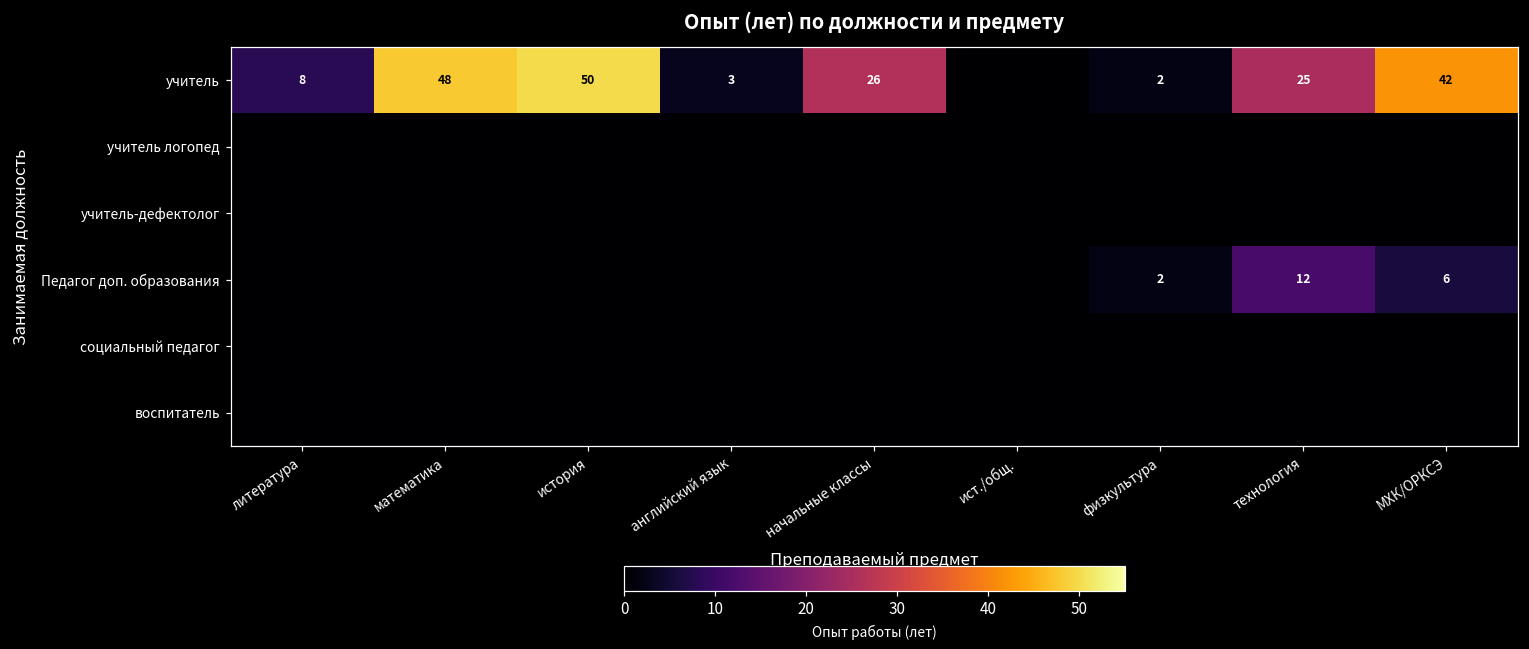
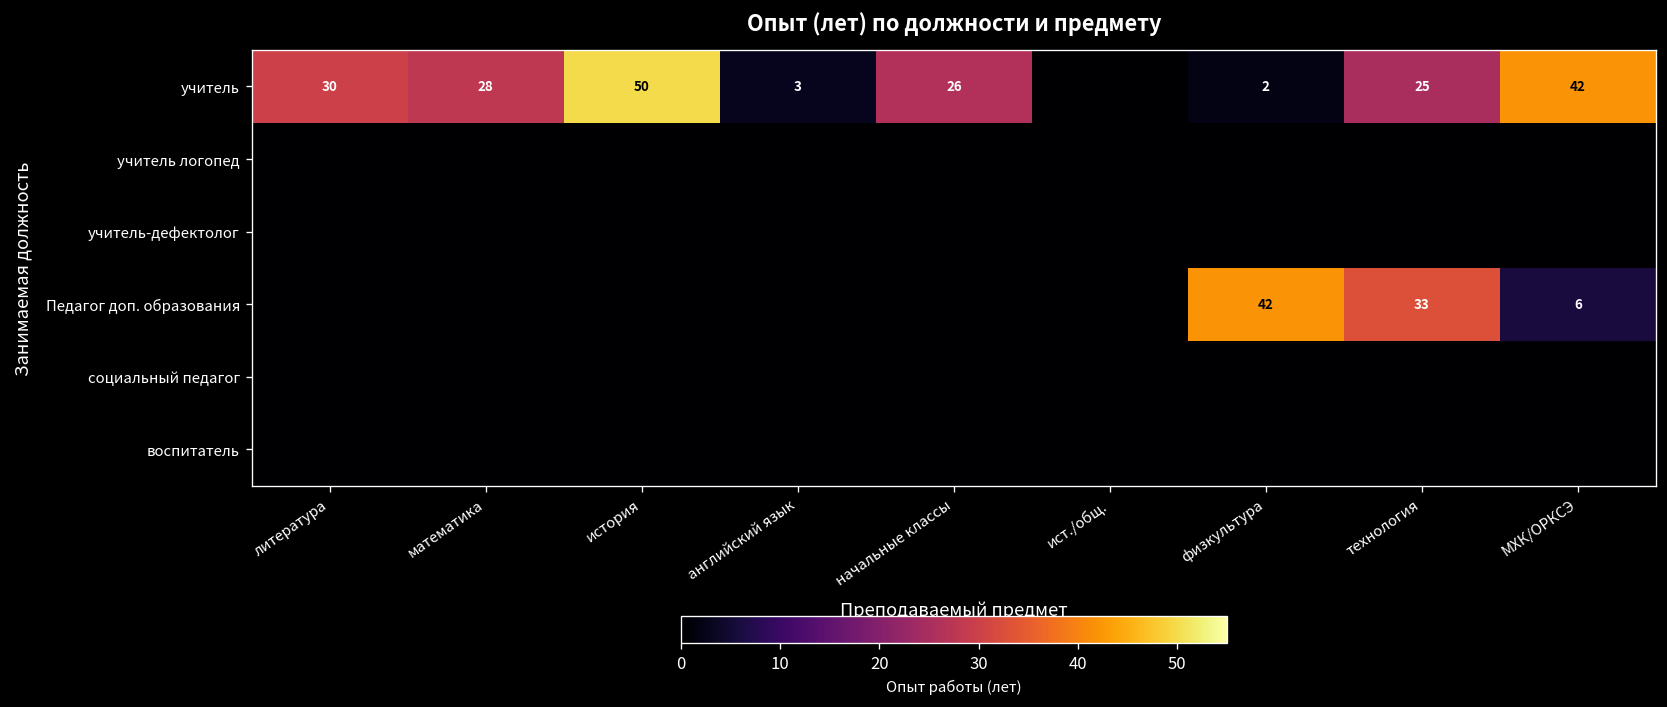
учитель, литература: 8 -> 30
учитель, математика: 48 -> 28
Педагог доп. образования, физкультура: 2 -> 42
Педагог доп. образования, технология: 12 -> 33
